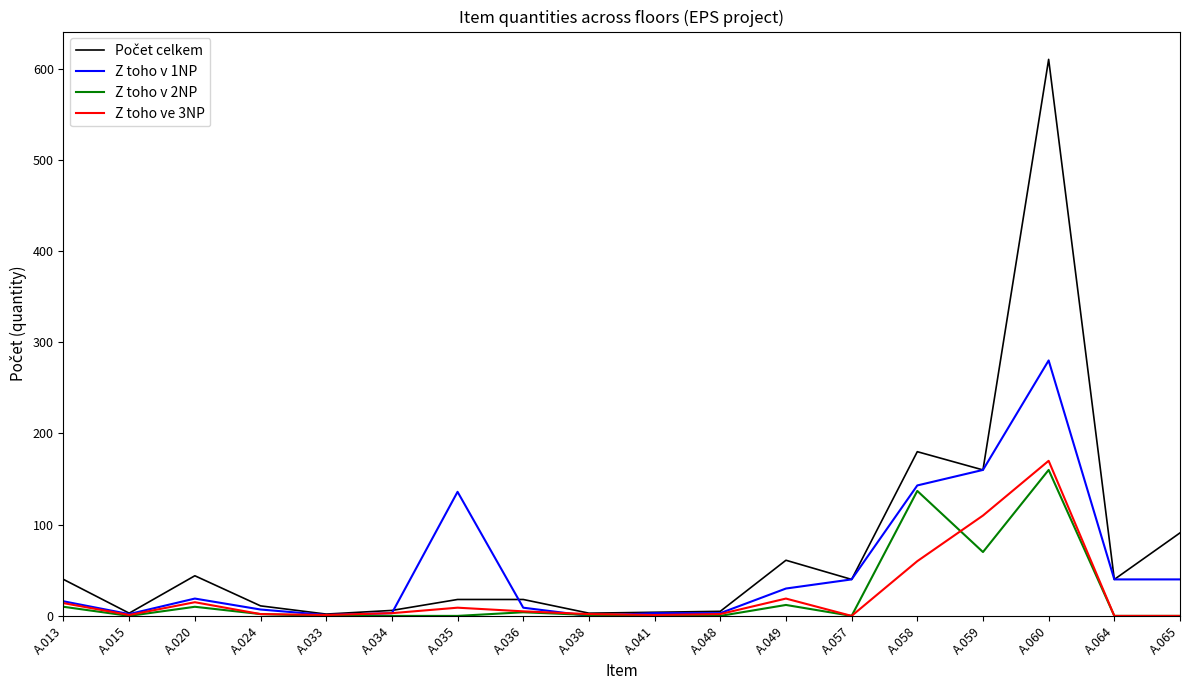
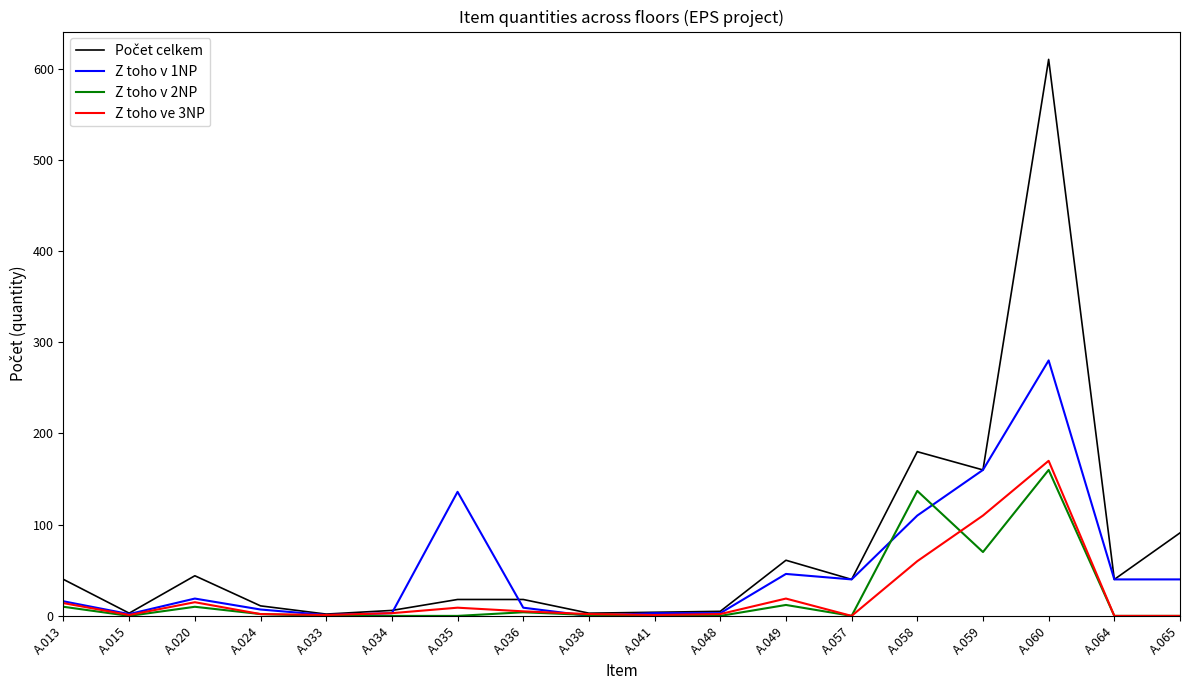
Z toho v 1NP, A.049: 30 -> 50
Z toho v 1NP, A.058: 140 -> 110
